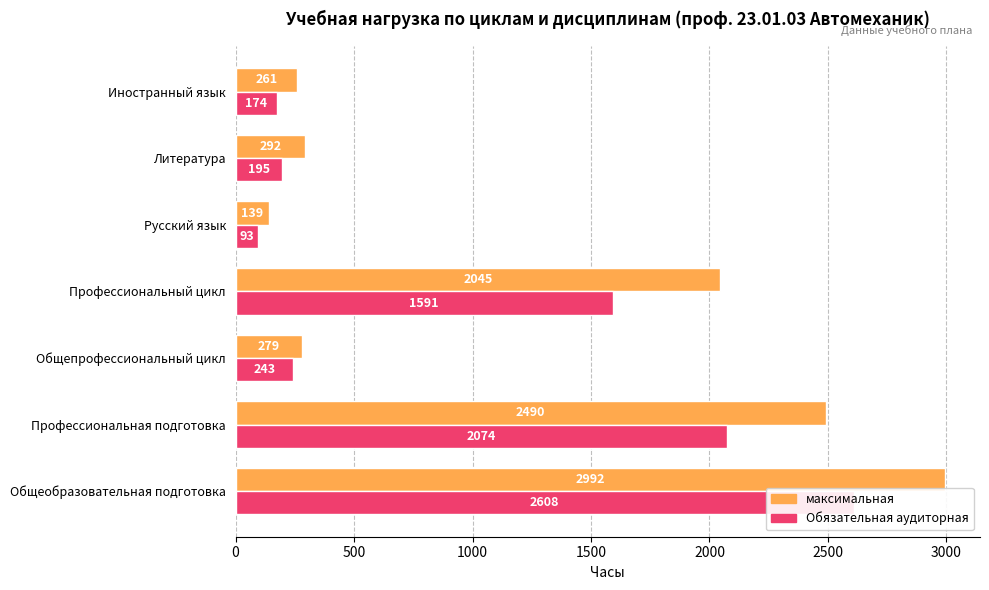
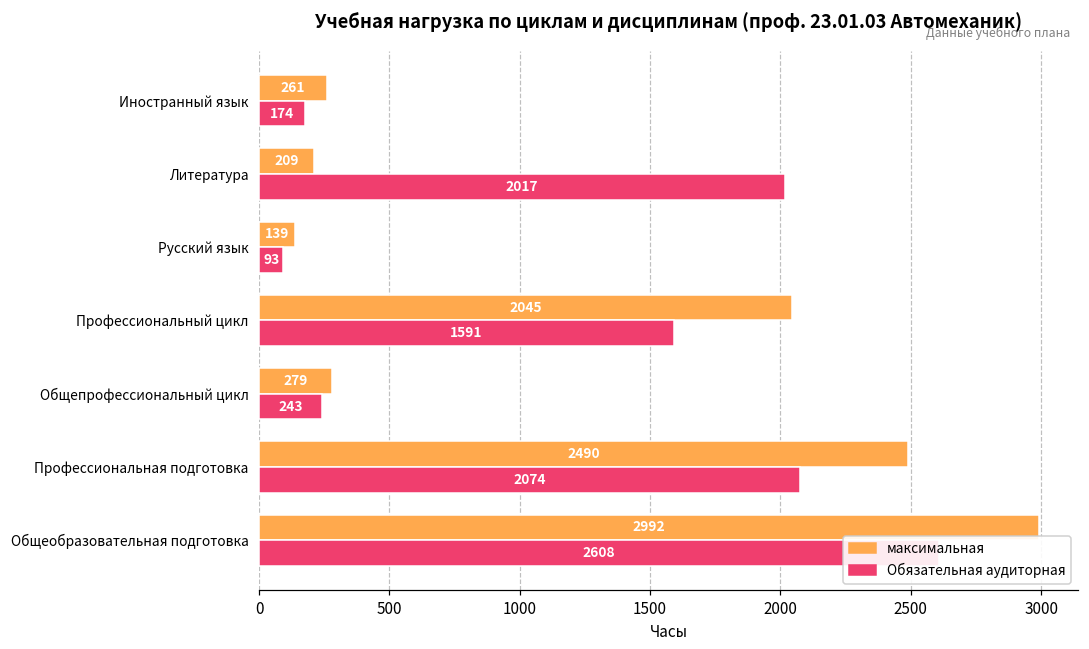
максимальная, Литература: 292 -> 209
Обязательная аудиторная, Литература: 195 -> 2017
